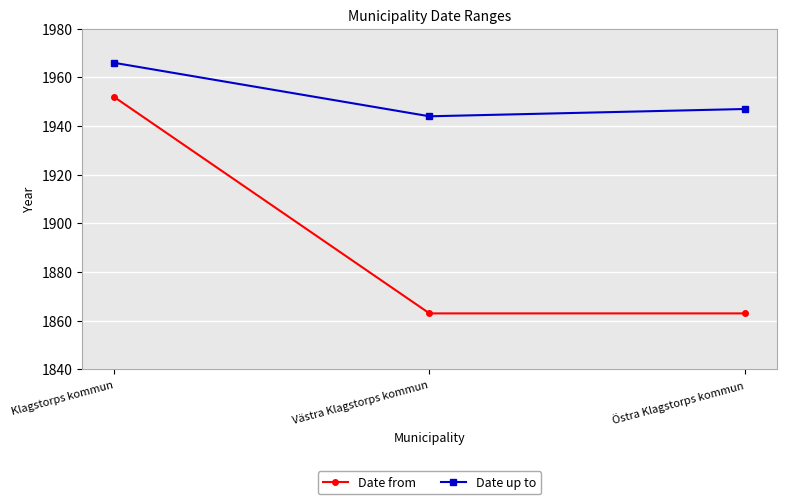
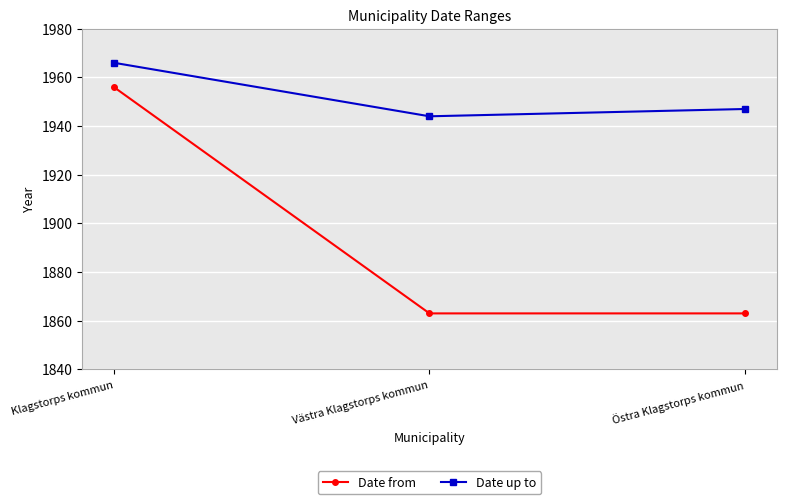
Date from, Klagstorps kommun: 1952 -> 1956
